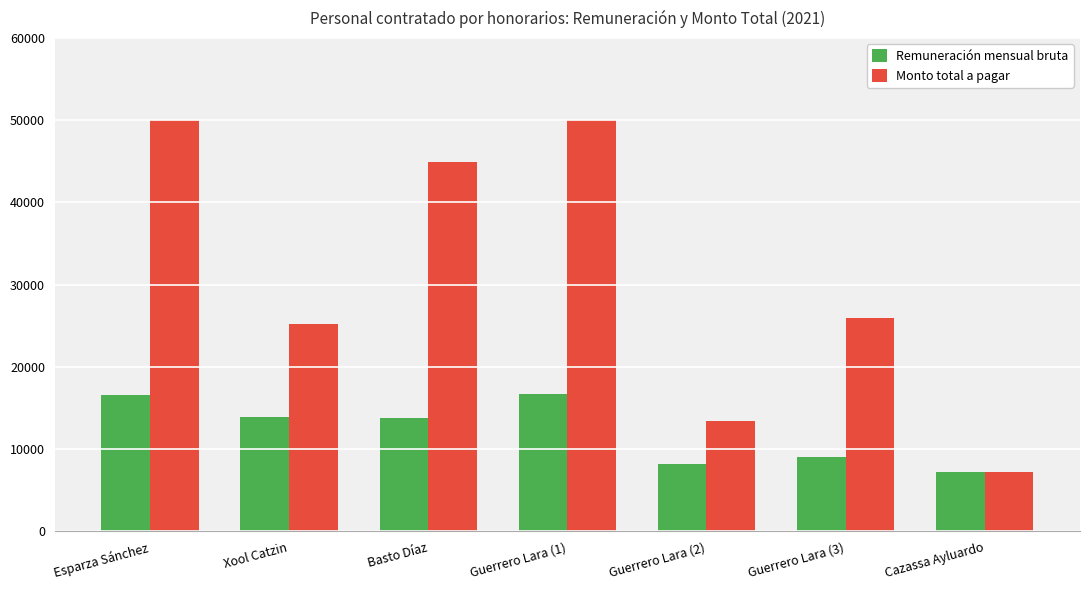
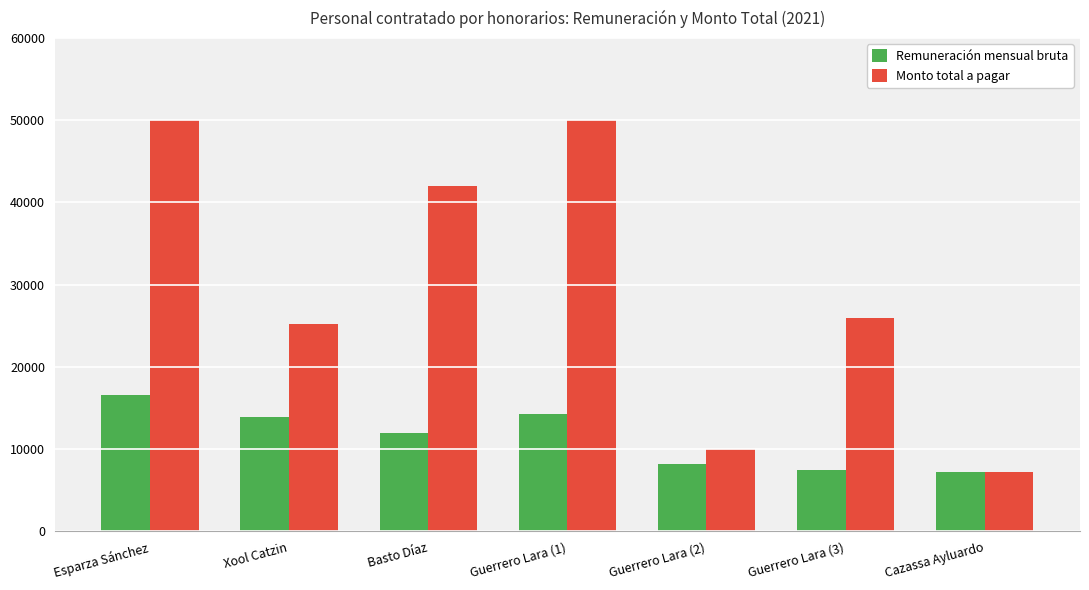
Remuneración mensual bruta, Basto Díaz: 14000 -> 12000
Monto total a pagar, Basto Díaz: 45000 -> 42000
Remuneración mensual bruta, Guerrero Lara (1): 17000 -> 14000
Monto total a pagar, Guerrero Lara (2): 13000 -> 10000
Remuneración mensual bruta, Guerrero Lara (3): 9000 -> 7000
